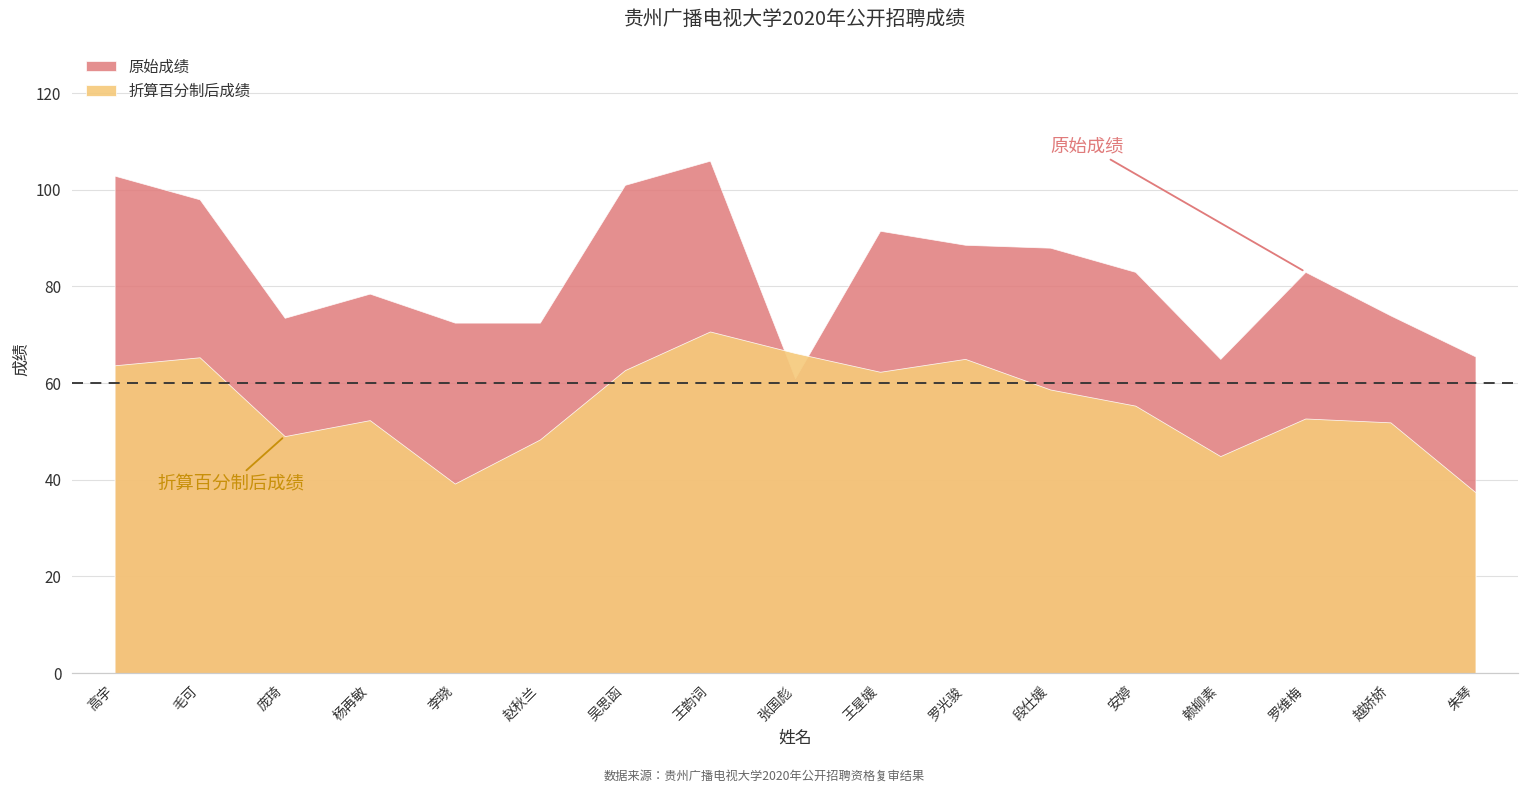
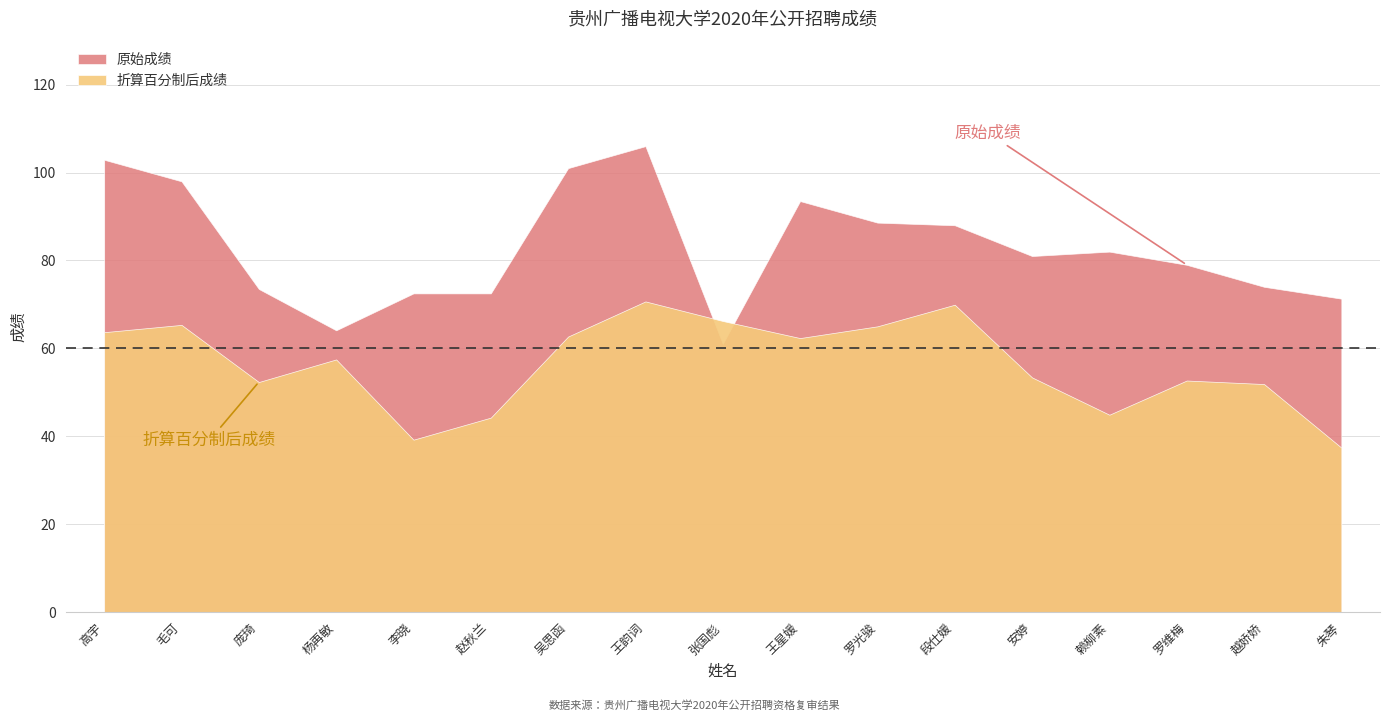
折算百分制后成绩, 庞琦: 49 -> 52
原始成绩, 杨再敏: 79 -> 64
折算百分制后成绩, 杨再敏: 52 -> 57
折算百分制后成绩, 赵秋兰: 48 -> 44
原始成绩, 王星媛: 92 -> 94
折算百分制后成绩, 段仕媛: 59 -> 70
原始成绩, 安婷: 83 -> 81
折算百分制后成绩, 安婷: 55 -> 53
原始成绩, 赖柳素: 65 -> 82
原始成绩, 罗维梅: 83 -> 79
原始成绩, 朱琴: 66 -> 71
